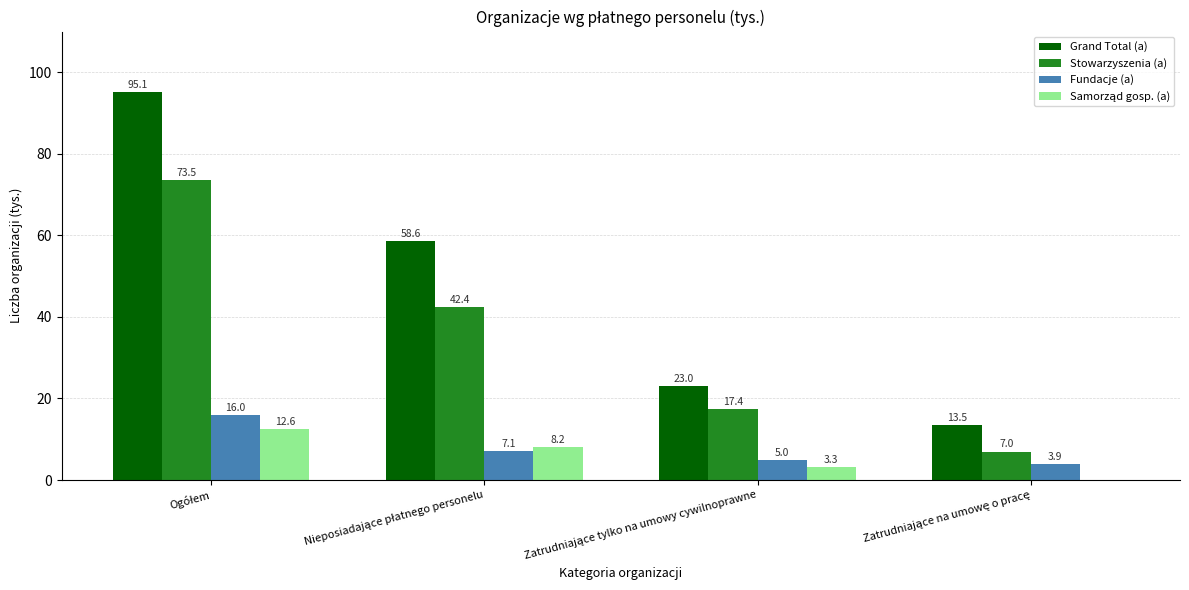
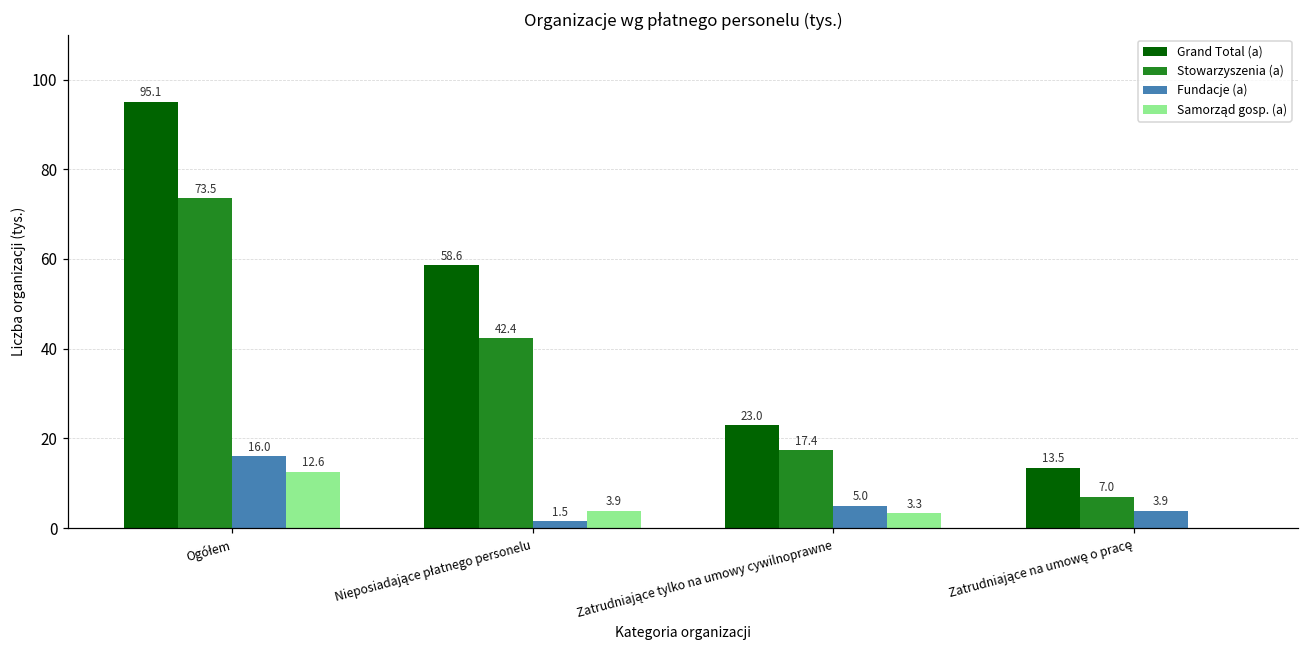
Fundacje (a), Nieposiadające płatnego personelu: 7.1 -> 1.5
Samorząd gosp. (a), Nieposiadające płatnego personelu: 8.2 -> 3.9
